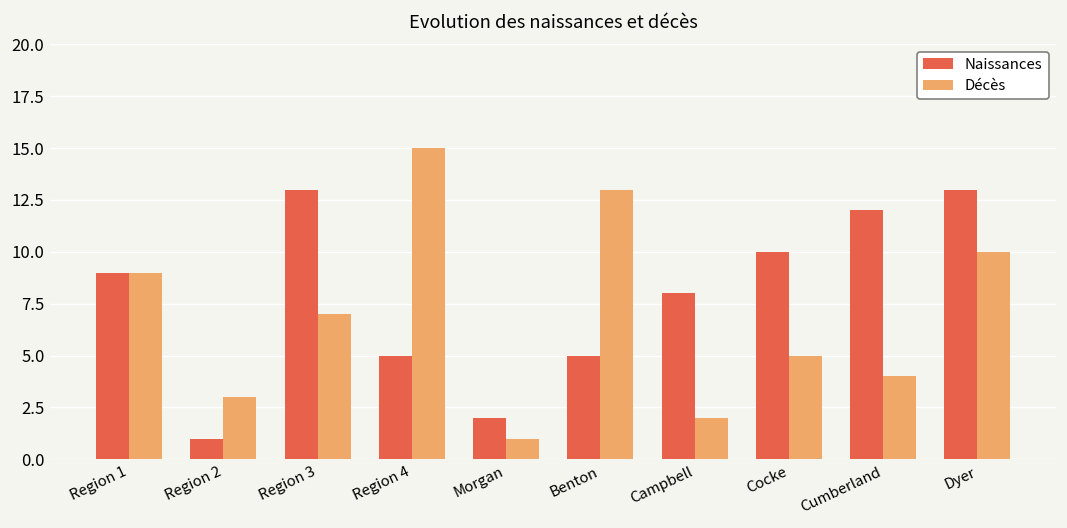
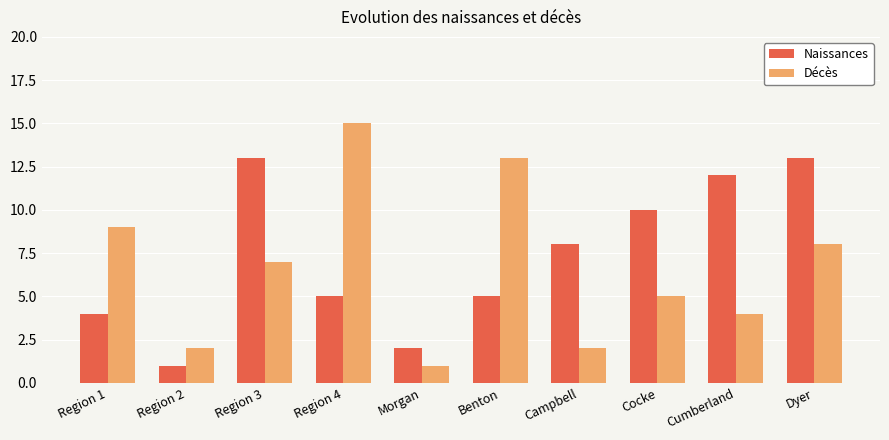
Naissances, Region 1: 9 -> 4
Décès, Region 2: 3 -> 2
Décès, Dyer: 10 -> 8
